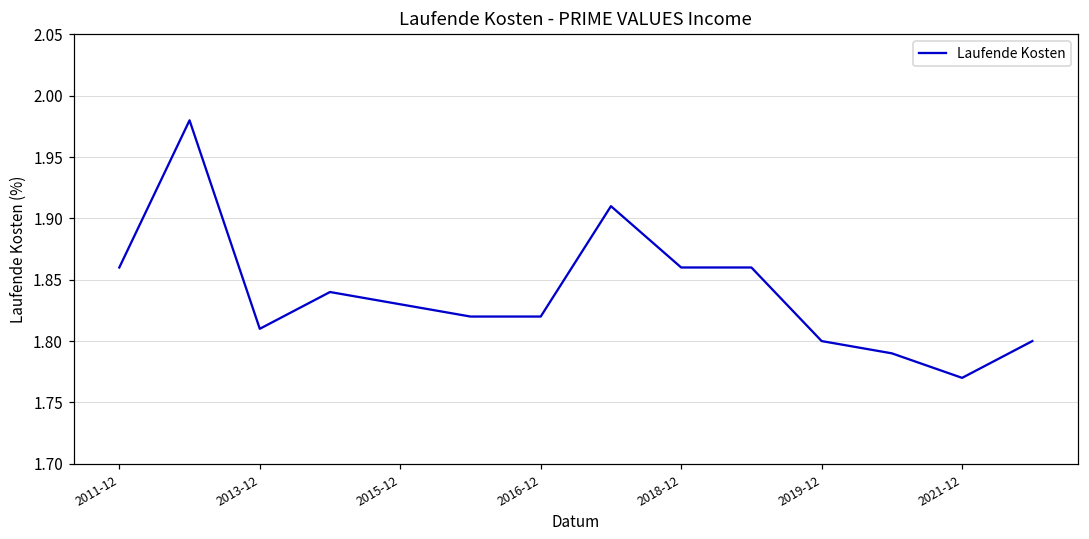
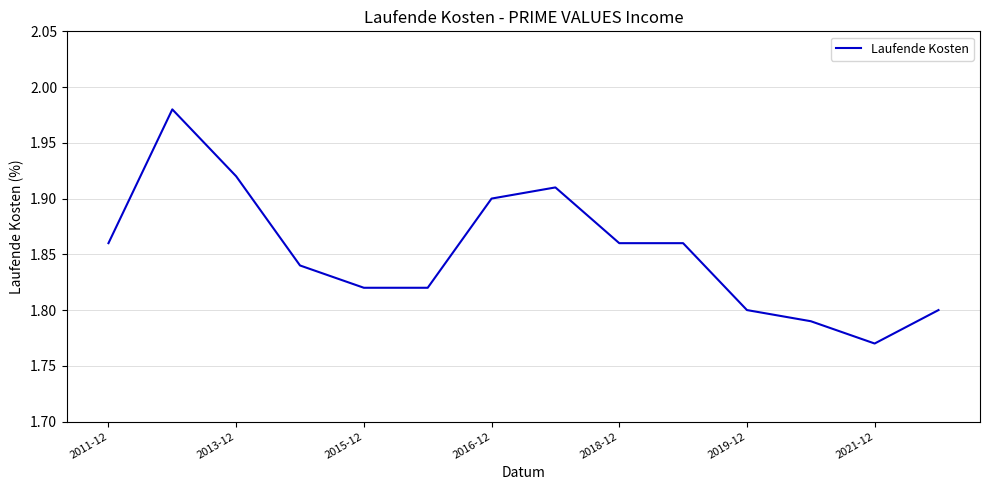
2013-12: 1.81 -> 1.92
2015-12: 1.83 -> 1.82
2016-12: 1.82 -> 1.90
